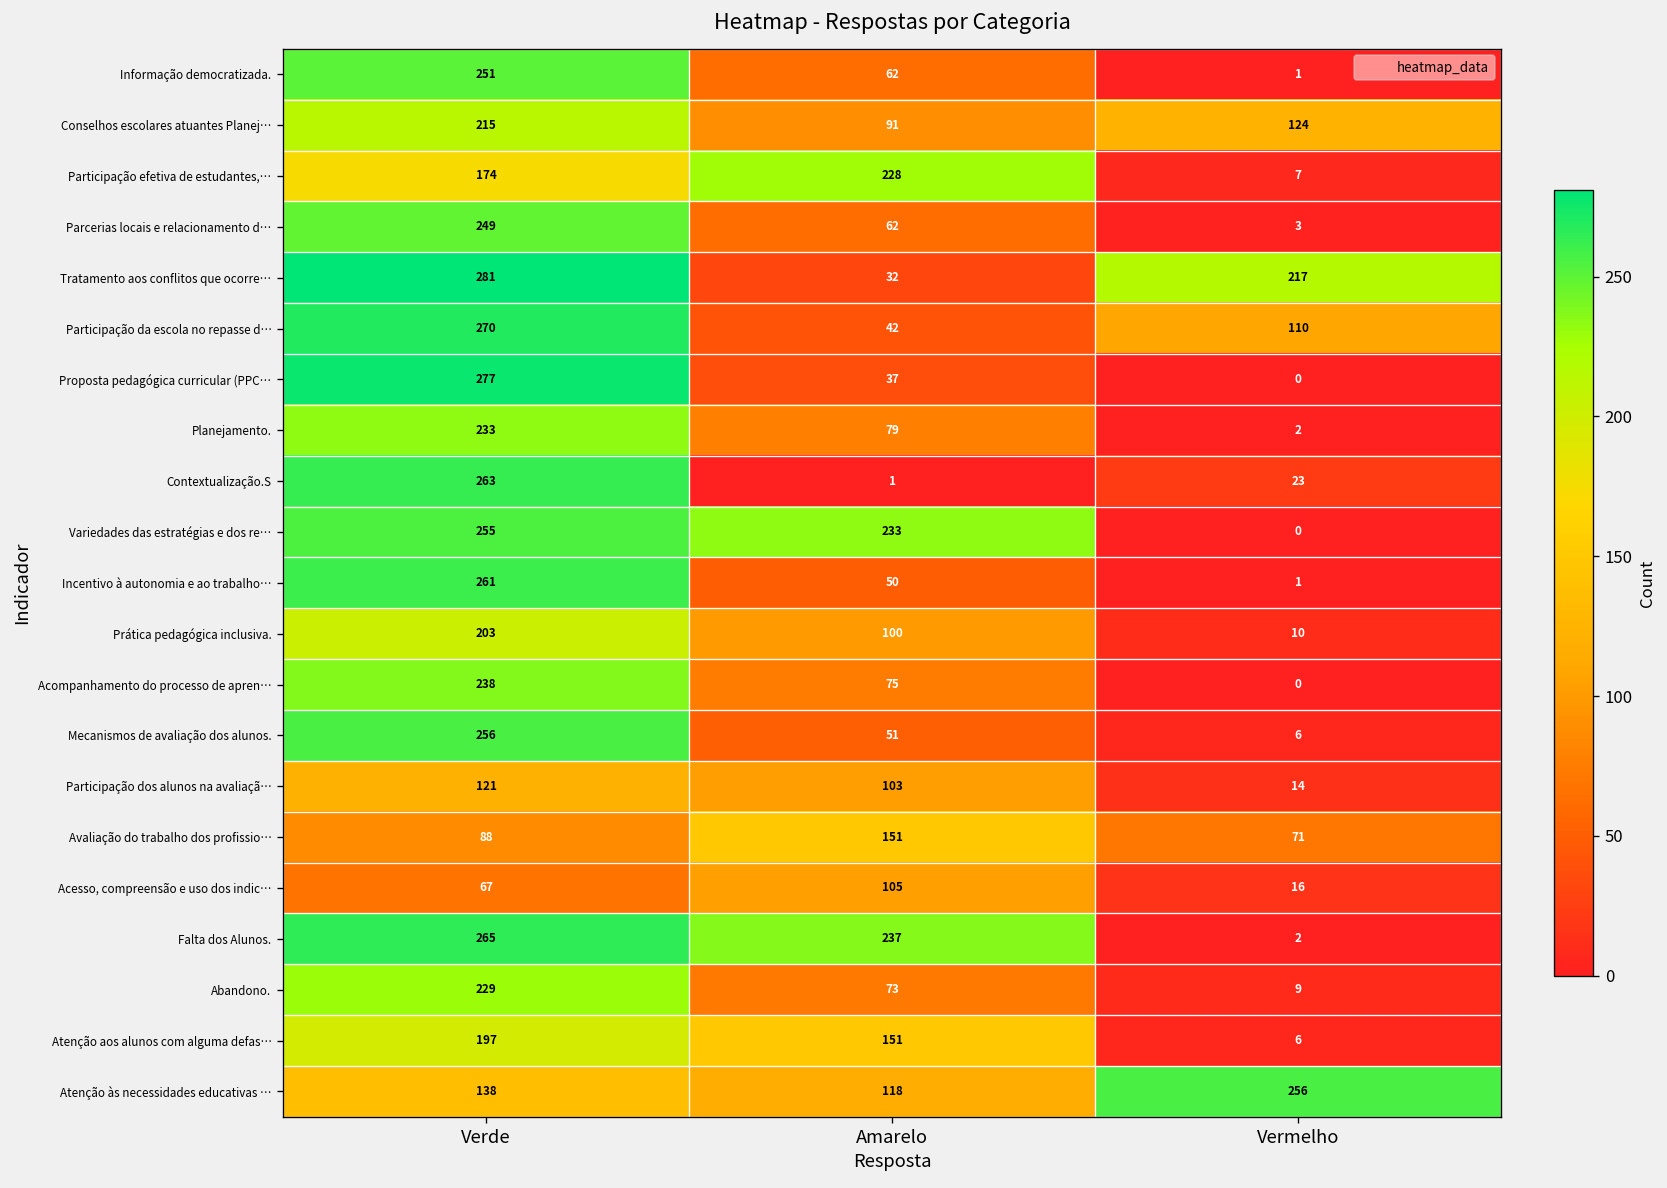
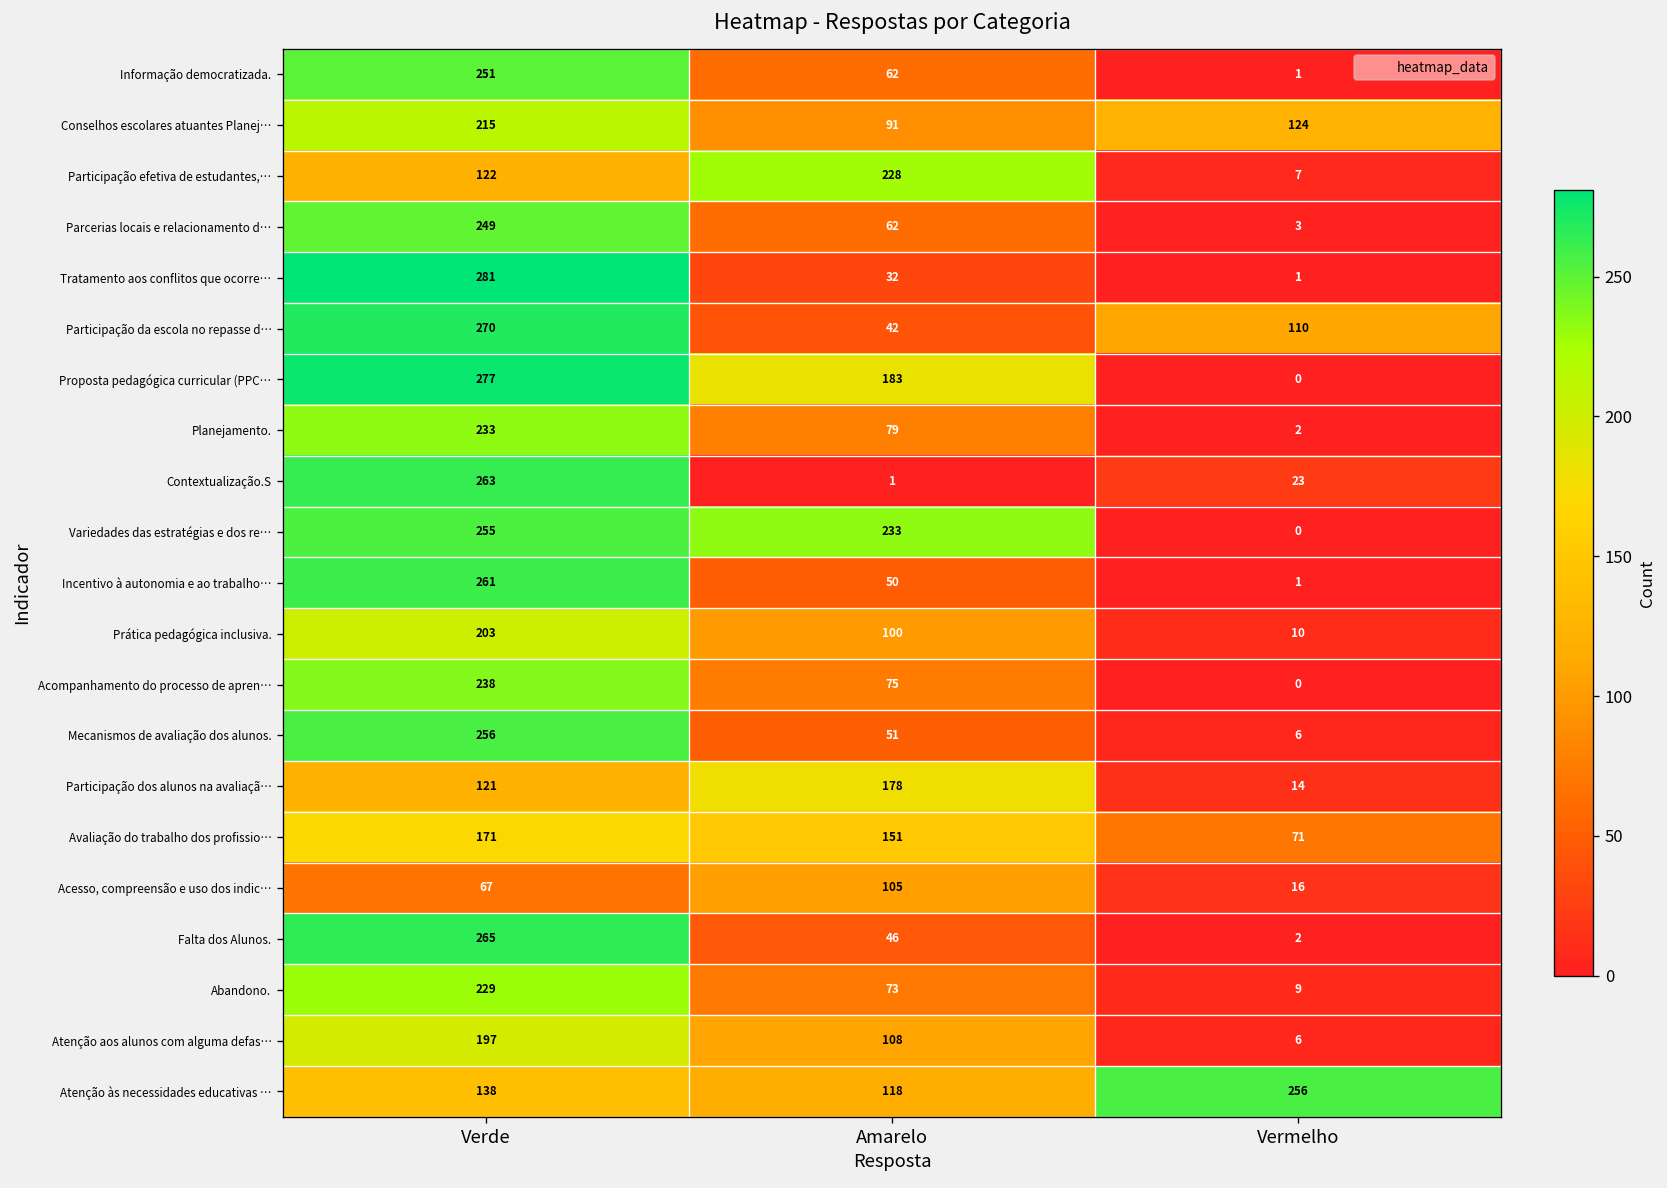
Participação efetiva de estudantes,…, Verde: 174 -> 122
Tratamento aos conflitos que ocorre…, Vermelho: 217 -> 1
Proposta pedagógica curricular (PPC…, Amarelo: 37 -> 183
Participação dos alunos na avaliaçã…, Amarelo: 103 -> 178
Avaliação do trabalho dos profissio…, Verde: 88 -> 171
Falta dos Alunos., Amarelo: 237 -> 46
Atenção aos alunos com alguma defas…, Amarelo: 151 -> 108
